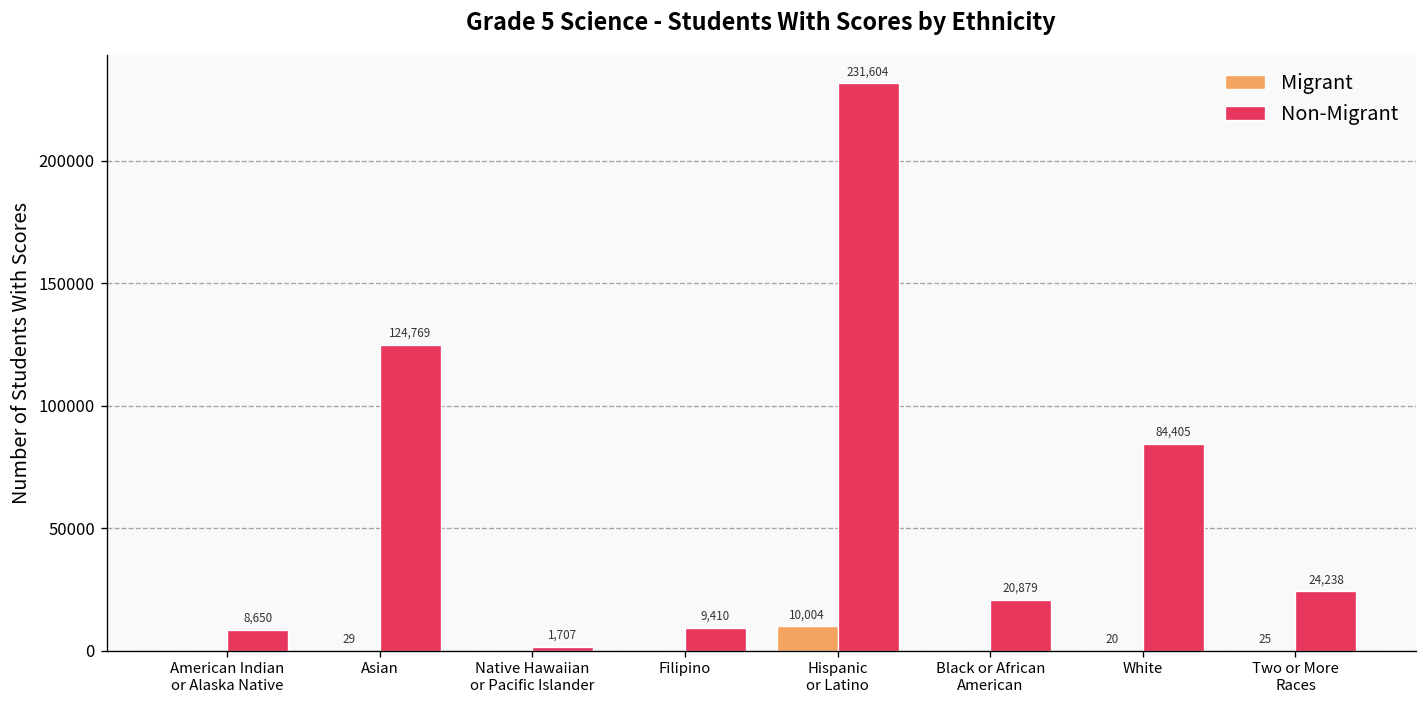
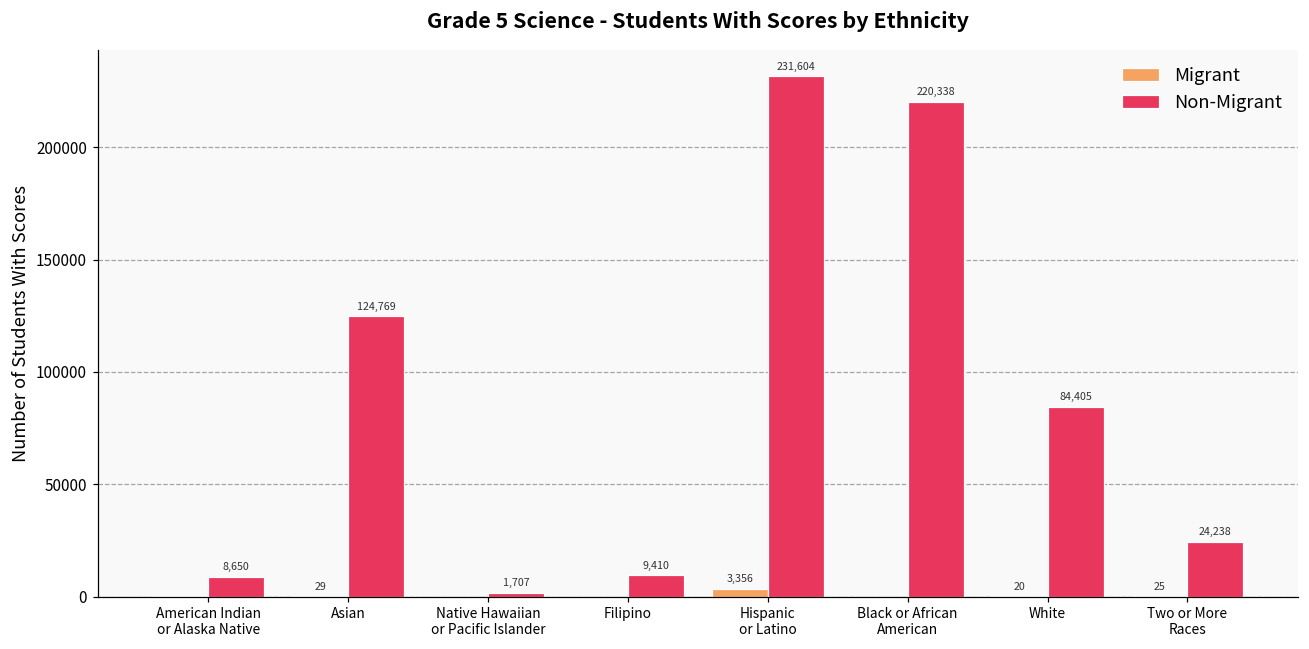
Migrant, Hispanic or Latino: 10,004 -> 3,356
Non-Migrant, Black or African American: 20,879 -> 220,338
